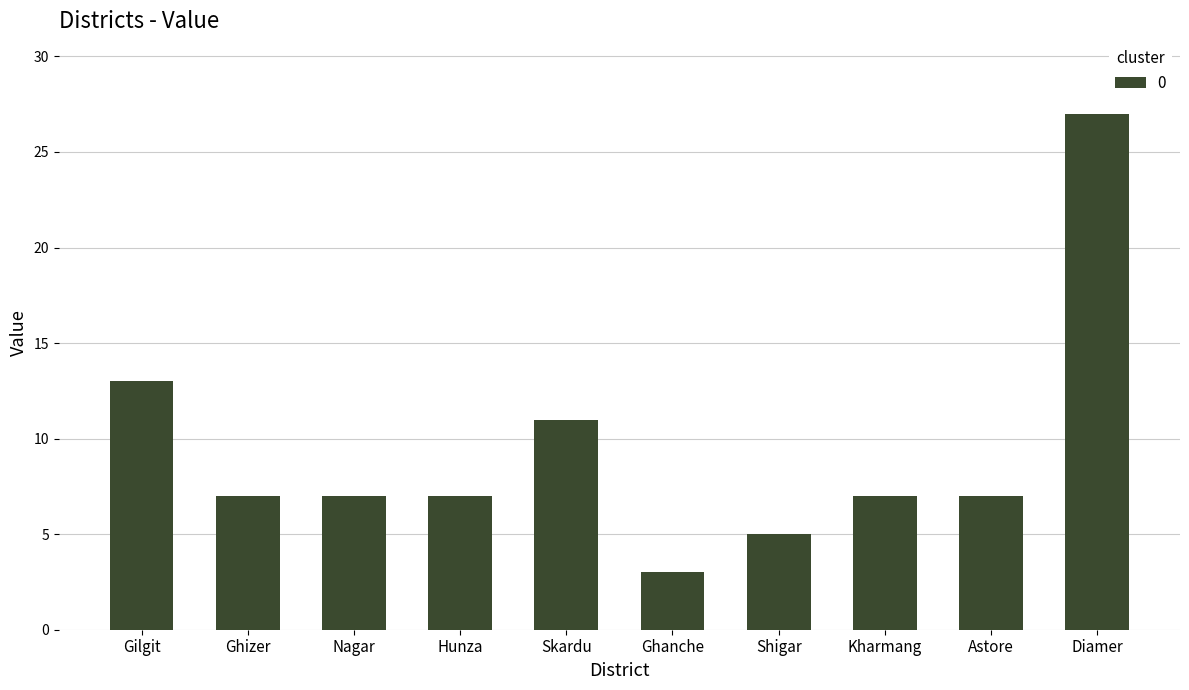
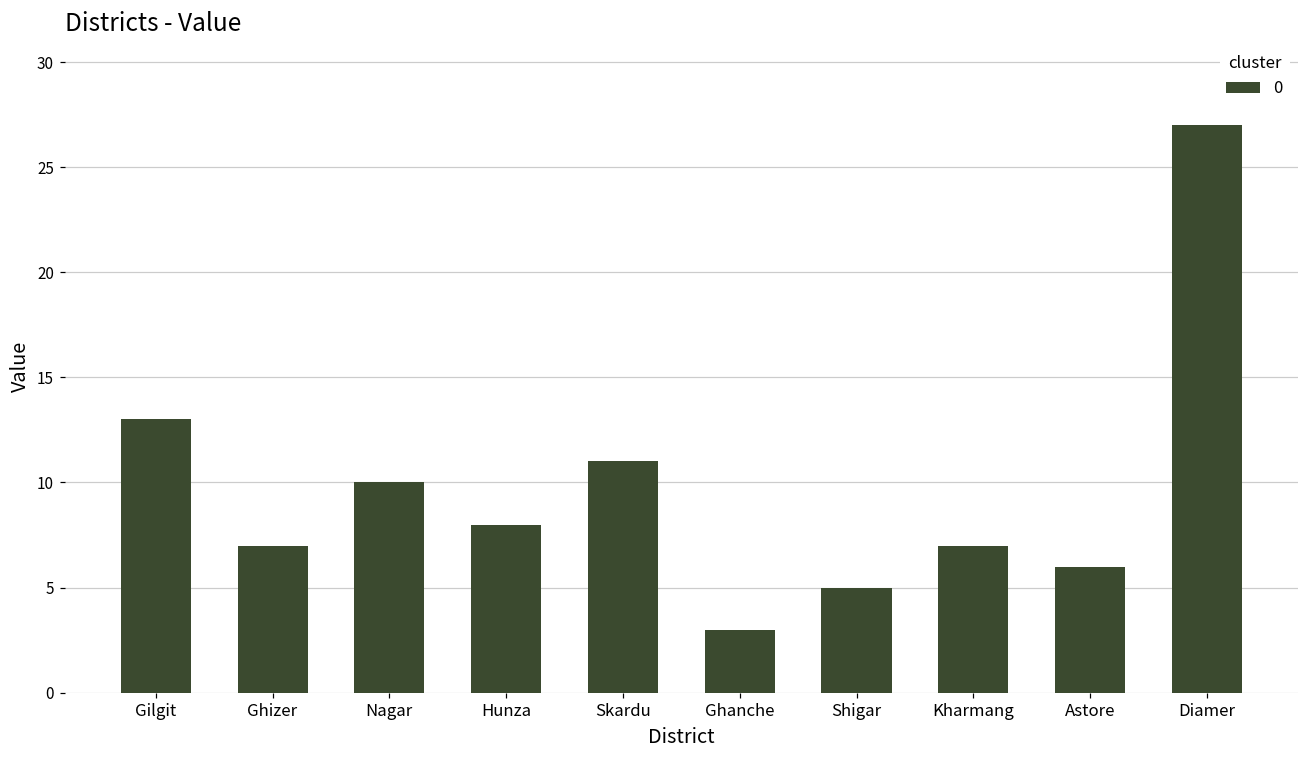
Nagar: 7 -> 10
Hunza: 7 -> 8
Astore: 7 -> 6
